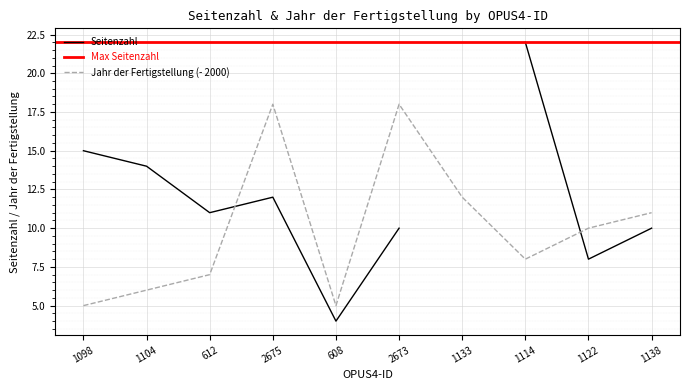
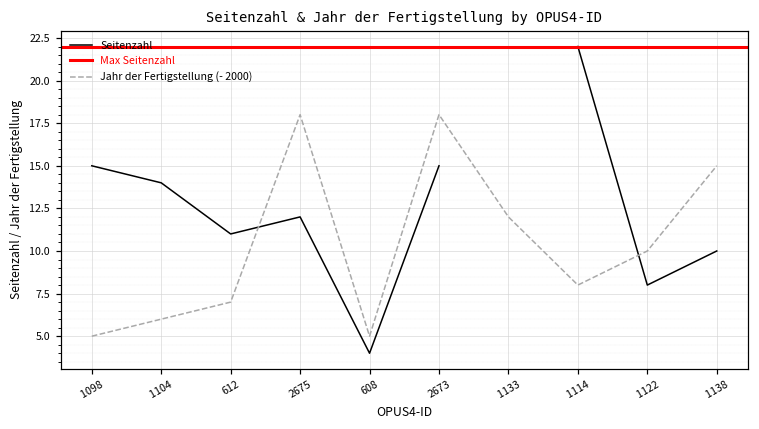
Seitenzahl, 2673: 10 -> 15
Jahr der Fertigstellung (- 2000), 1138: 11.0 -> 15.0
